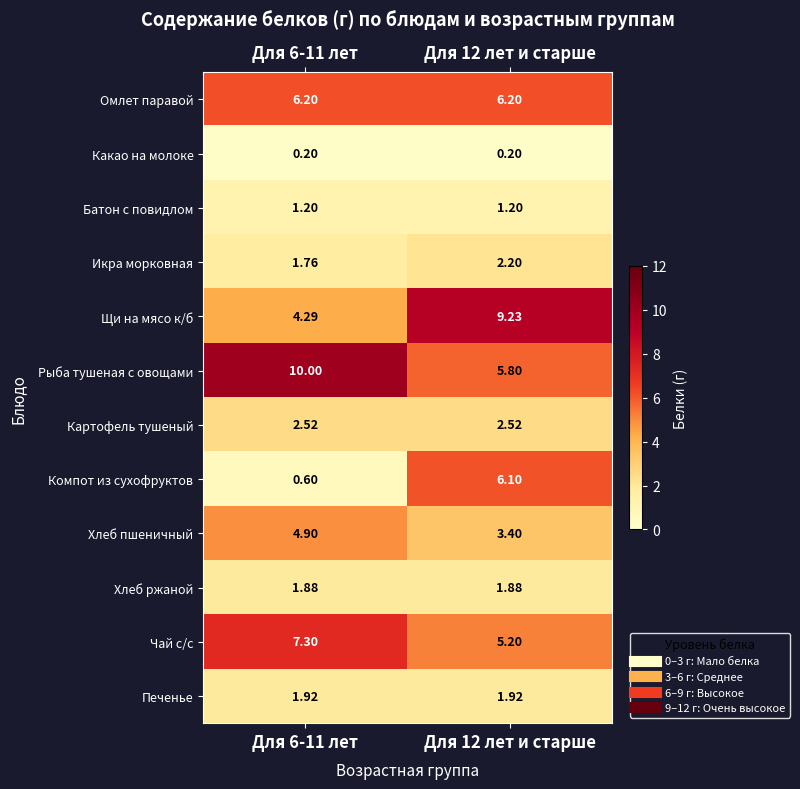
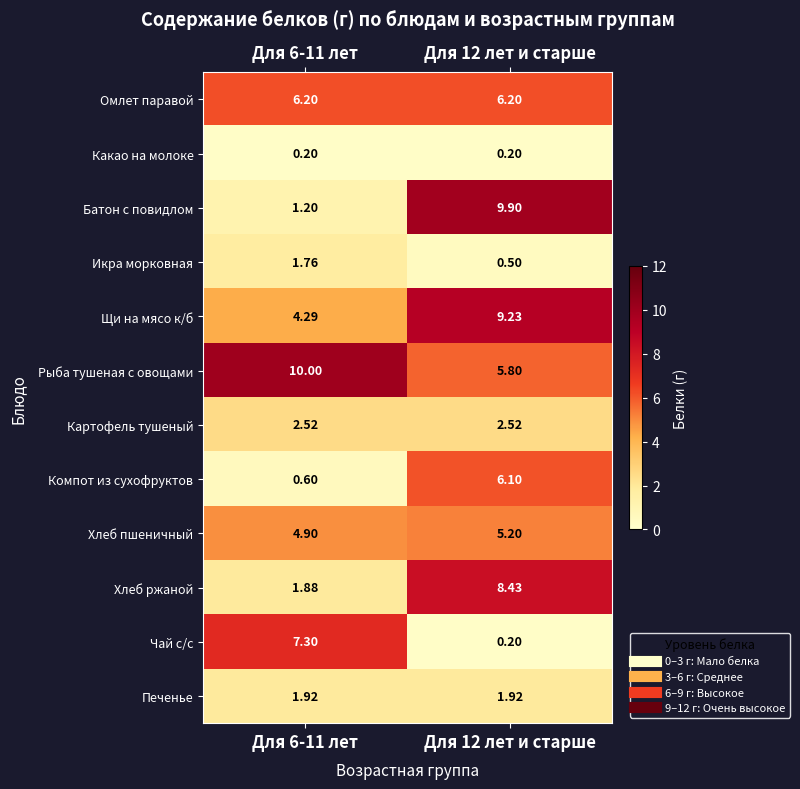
Батон с повидлом, Для 12 лет и старше: 1.20 -> 9.90
Икра морковная, Для 12 лет и старше: 2.20 -> 0.50
Хлеб пшеничный, Для 12 лет и старше: 3.40 -> 5.20
Хлеб ржаной, Для 12 лет и старше: 1.88 -> 8.43
Чай с/с, Для 12 лет и старше: 5.20 -> 0.20
